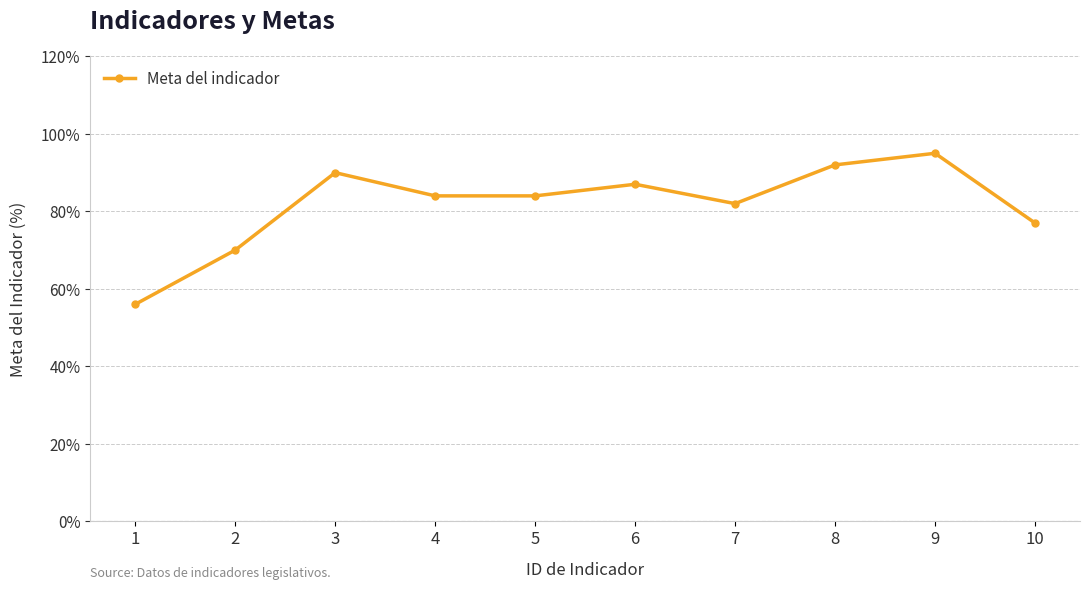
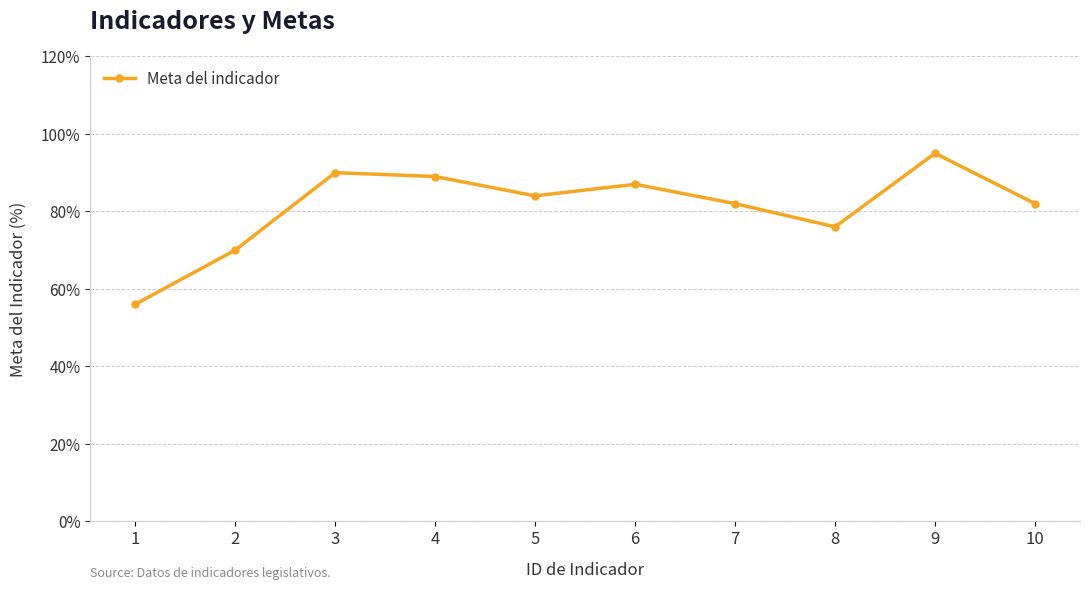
4: 84% -> 89%
8: 92% -> 76%
10: 77% -> 82%
